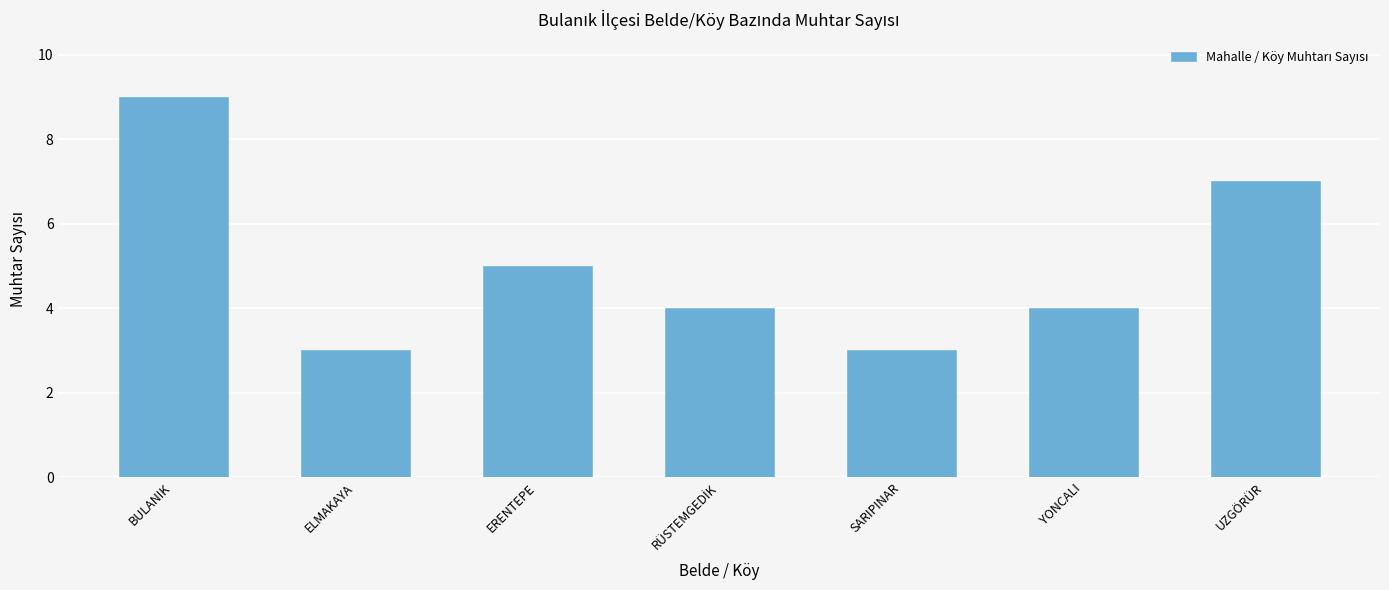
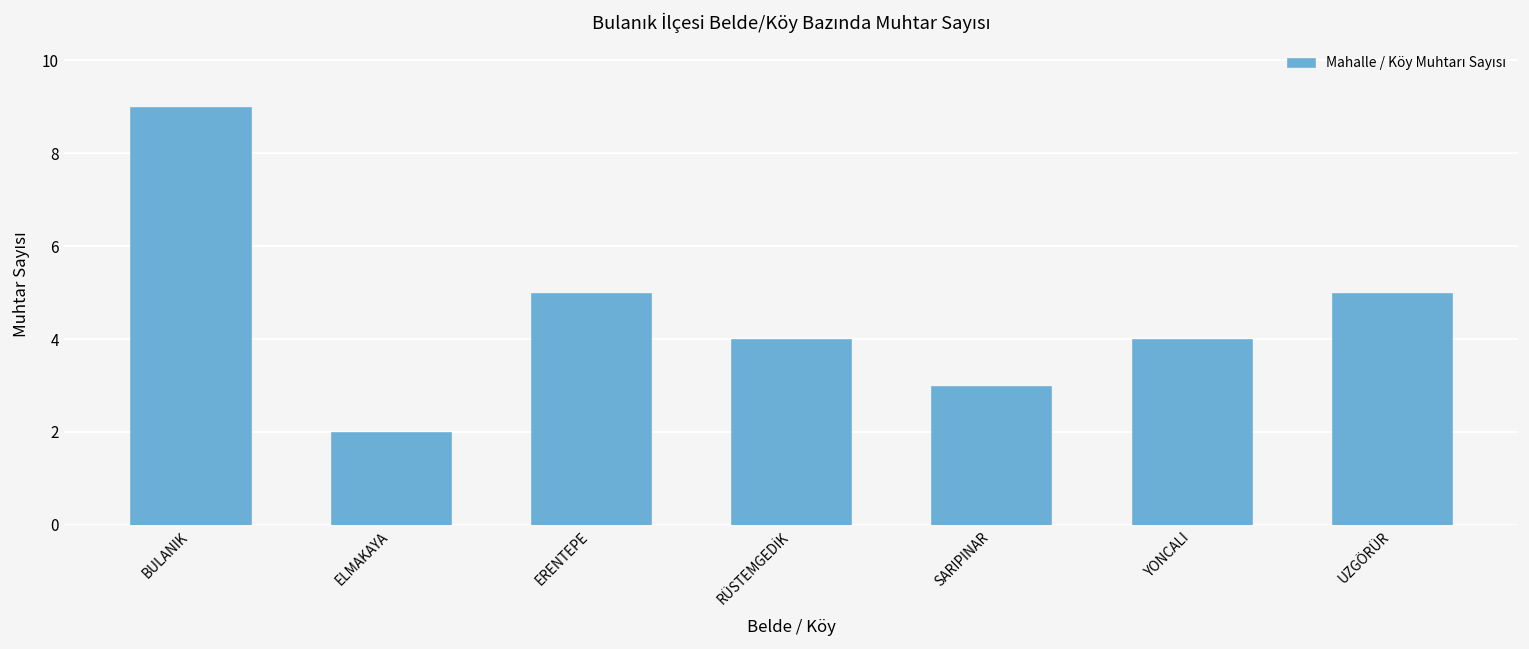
ELMAKAYA: 3 -> 2
UZGÖRÜR: 7 -> 5
